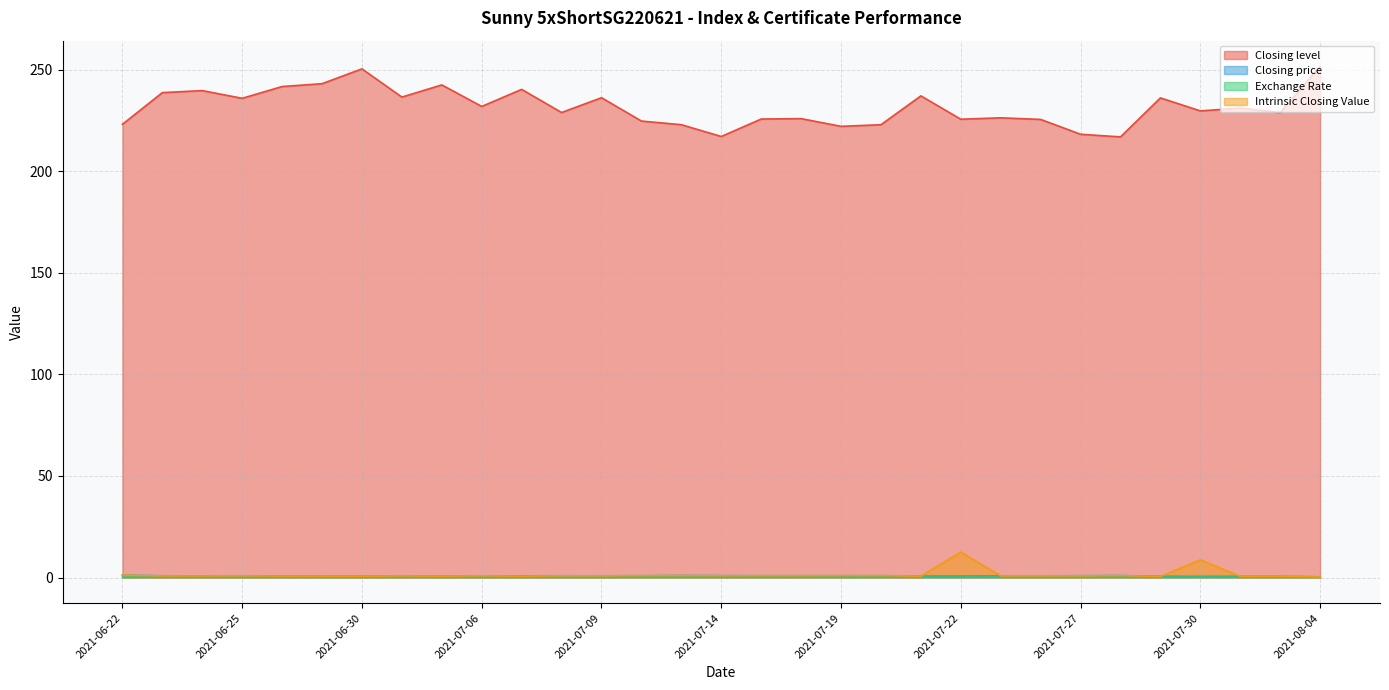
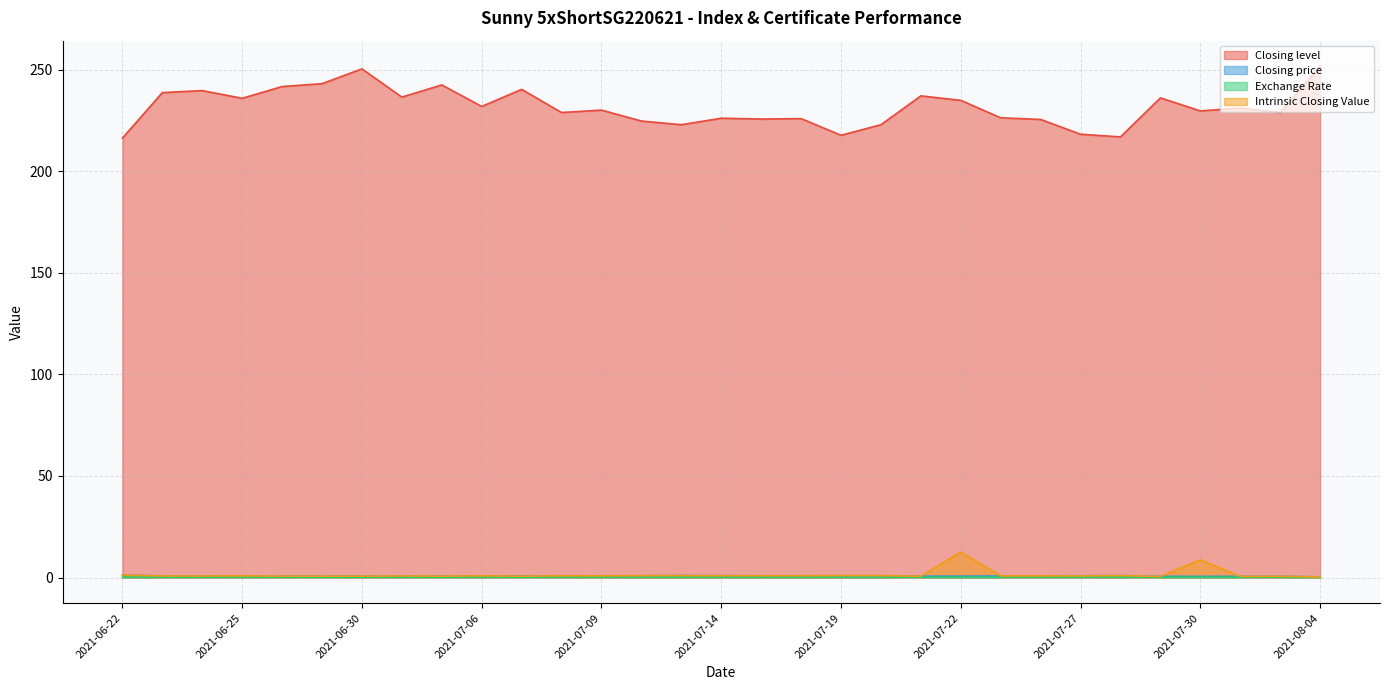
Closing level, 2021-06-22: 223 -> 216
Closing level, 2021-07-09: 236 -> 230
Closing level, 2021-07-14: 217 -> 226
Closing level, 2021-07-19: 222 -> 218
Closing level, 2021-07-22: 226 -> 235
